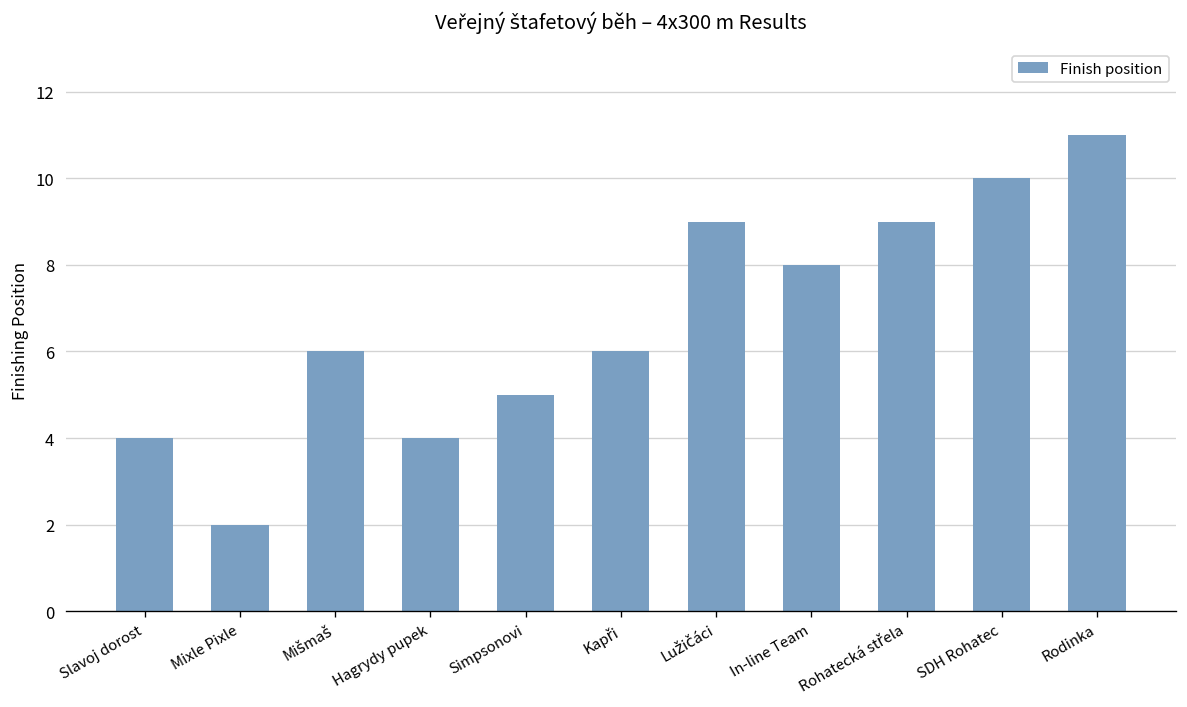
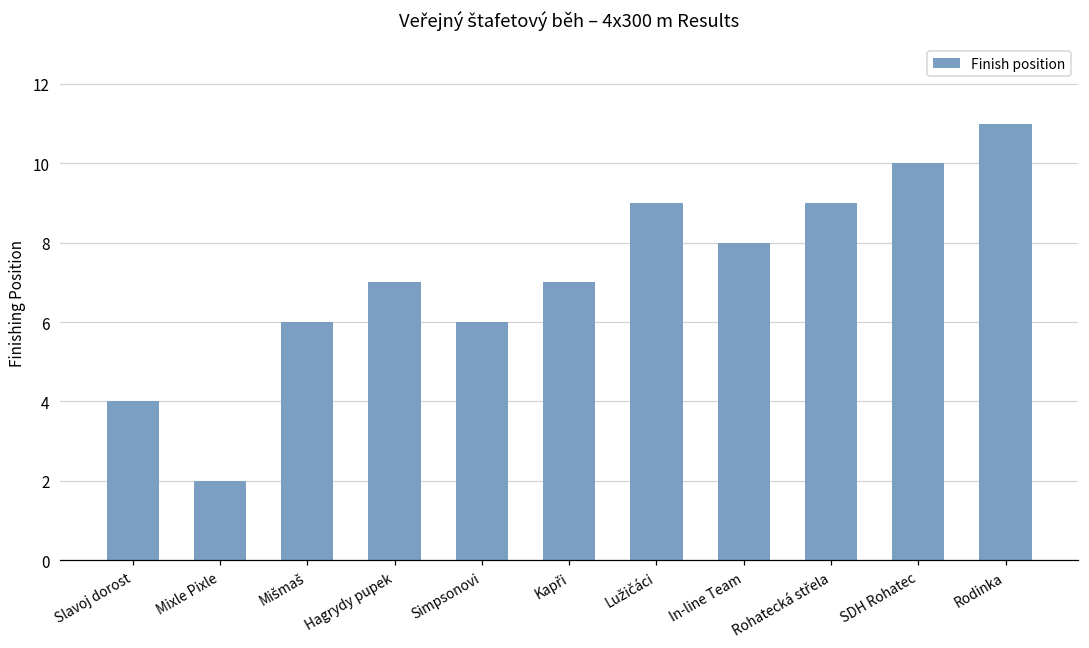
Hagrydy pupek: 4 -> 7
Simpsonovi: 5 -> 6
Kapři: 6 -> 7
